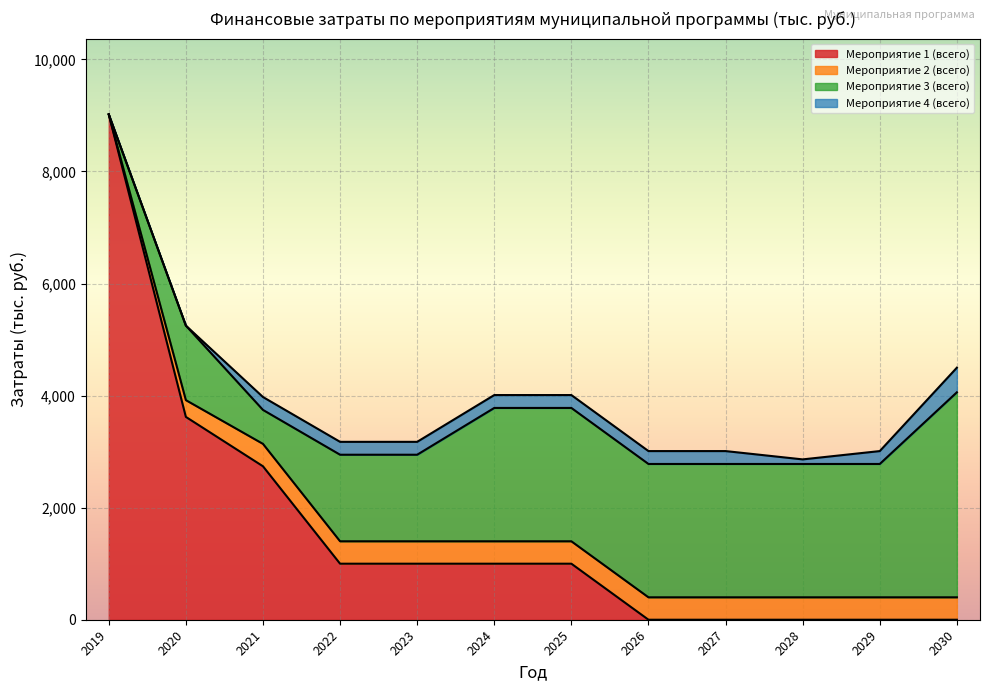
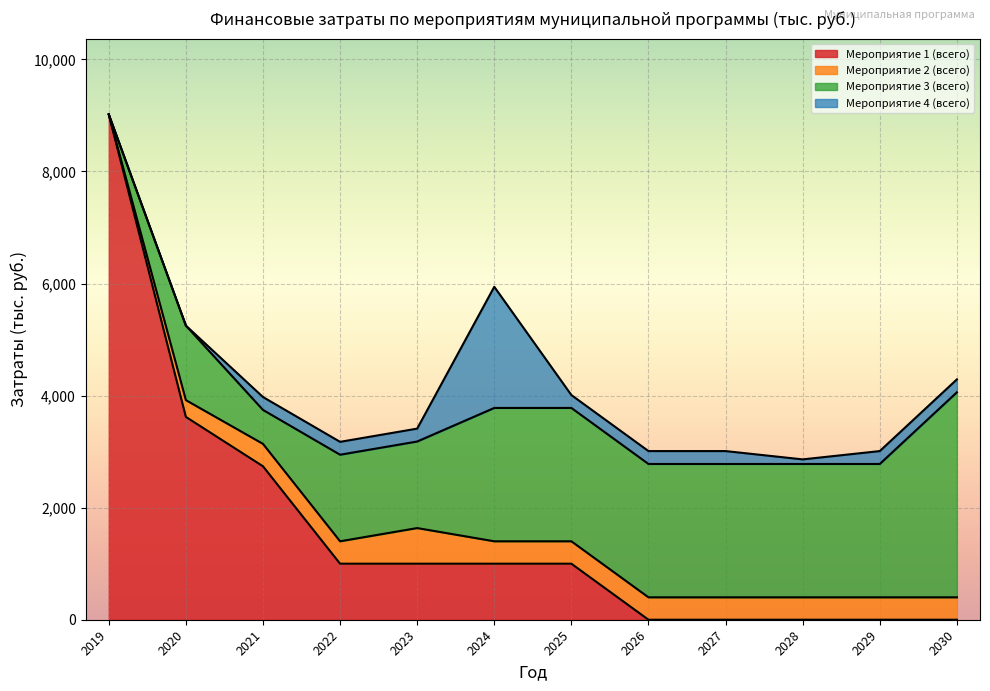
Мероприятие 2 (всего), 2023: 400 -> 600
Мероприятие 4 (всего), 2024: 200 -> 2,200
Мероприятие 4 (всего), 2030: 400 -> 200
